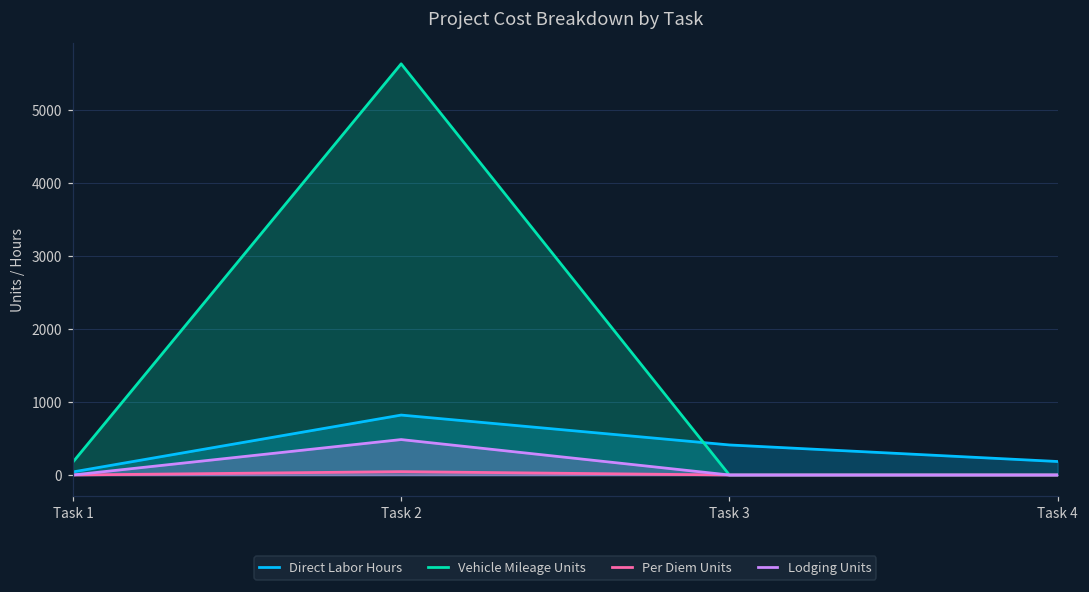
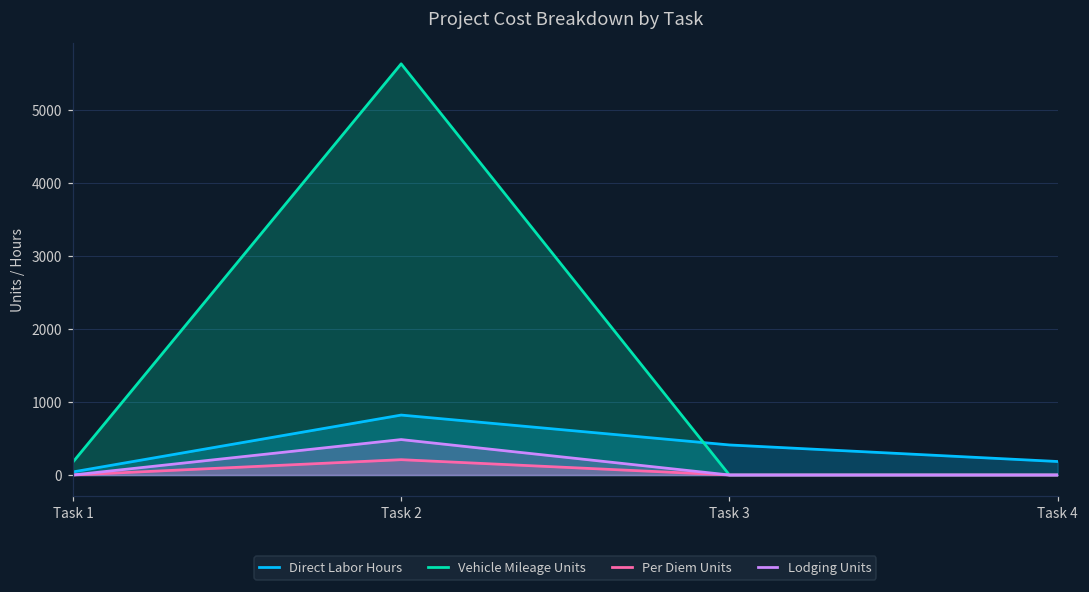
Per Diem Units, Task 2: 0 -> 200
